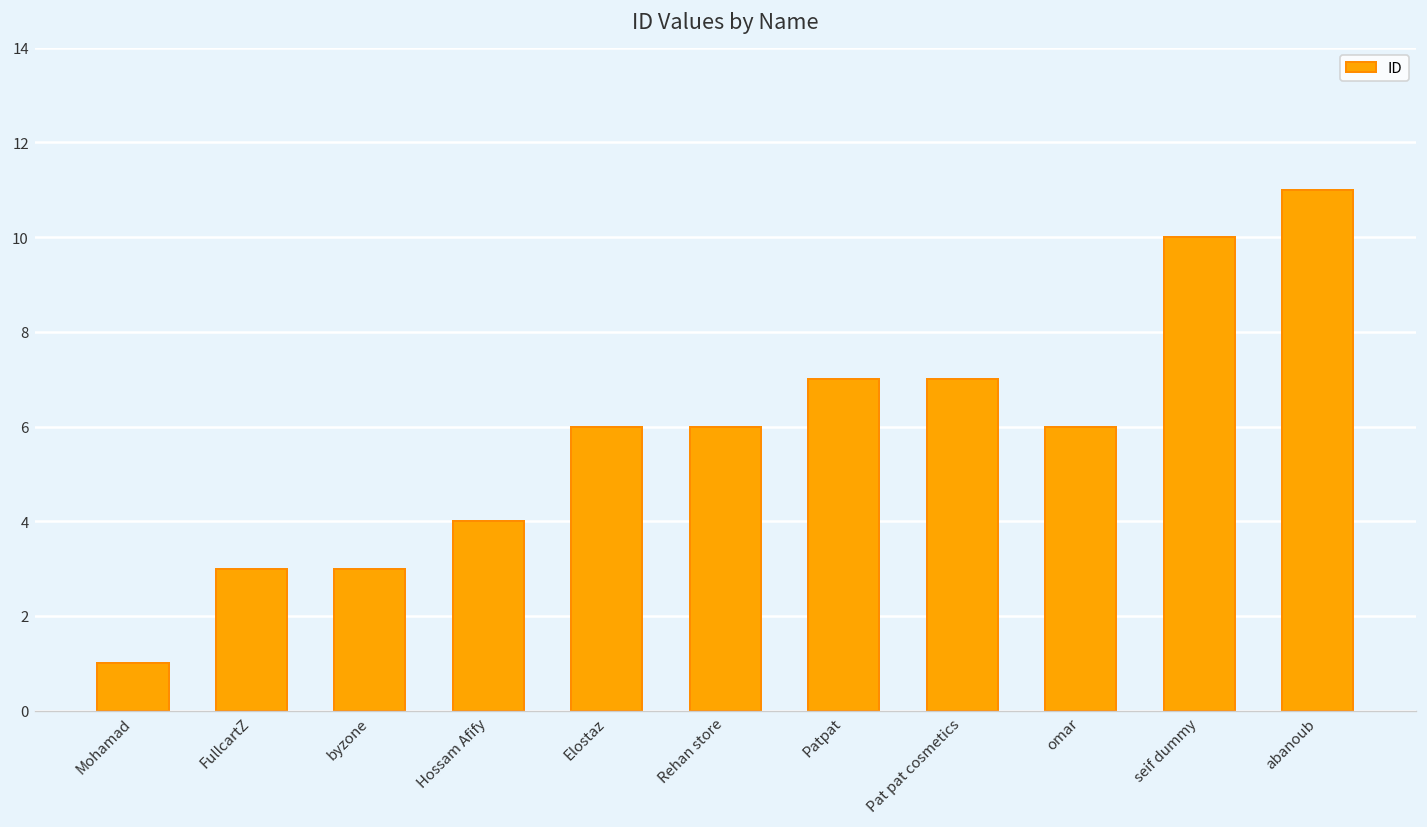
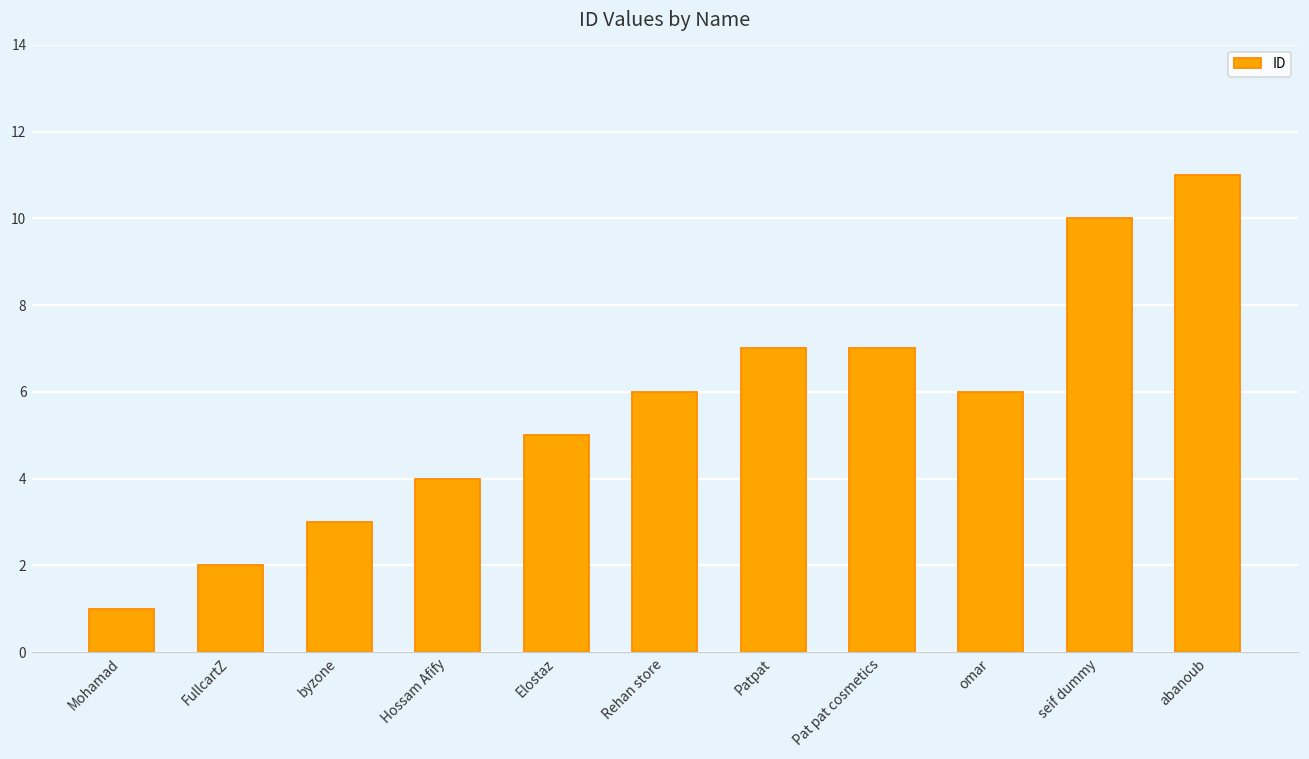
FullcartZ: 3 -> 2
Elostaz: 6 -> 5
